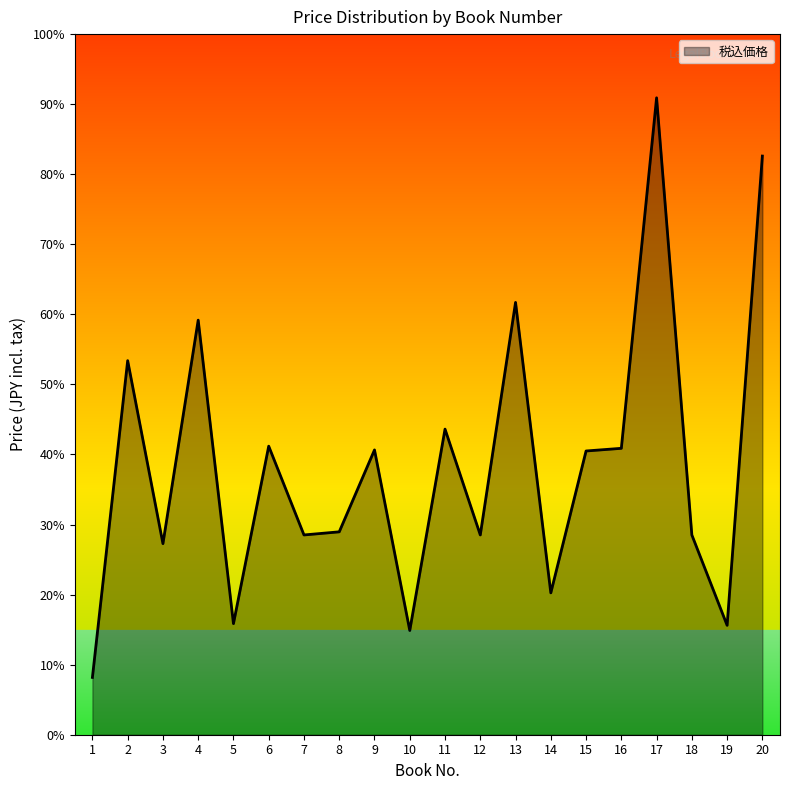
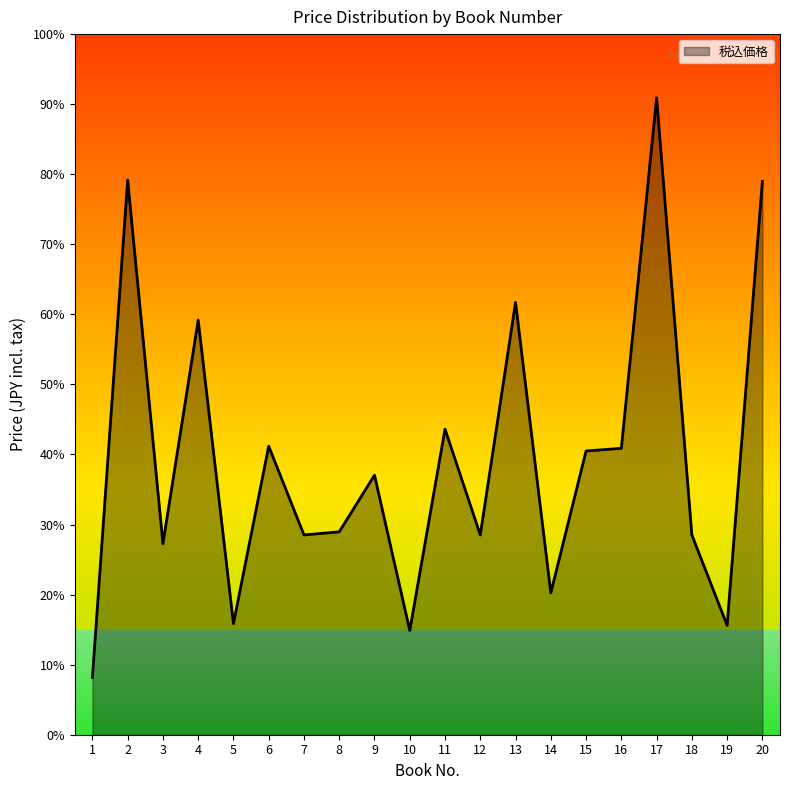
2: 53% -> 79%
9: 41% -> 37%
20: 83% -> 79%
